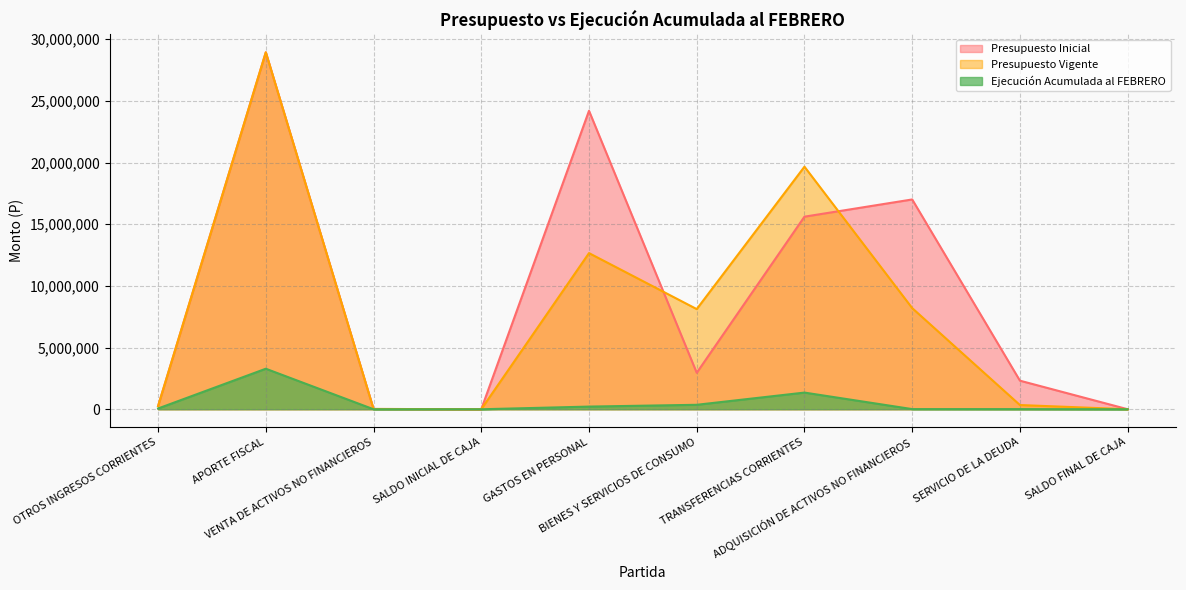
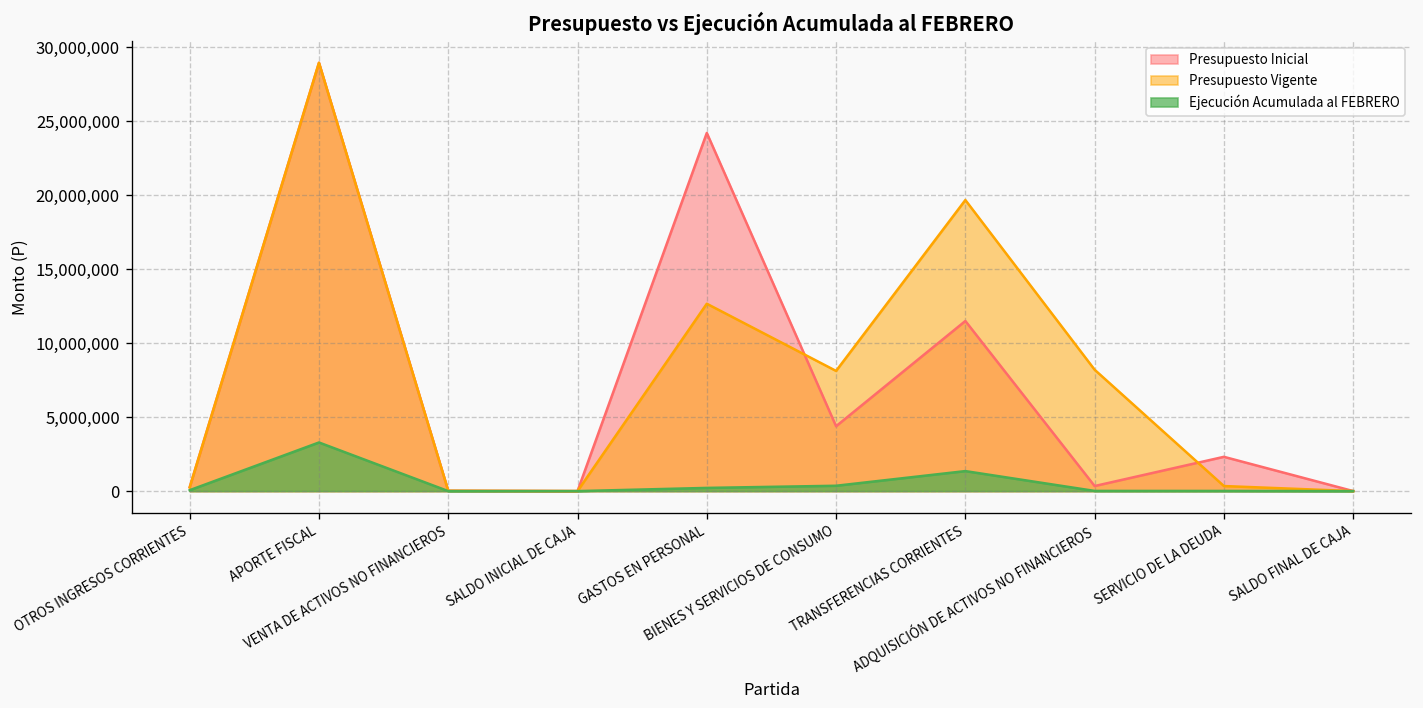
Presupuesto Inicial, BIENES Y SERVICIOS DE CONSUMO: 3,000,000 -> 4,400,000
Presupuesto Inicial, TRANSFERENCIAS CORRIENTES: 15,600,000 -> 11,500,000
Presupuesto Inicial, ADQUISICIÓN DE ACTIVOS NO FINANCIEROS: 17,000,000 -> 300,000
